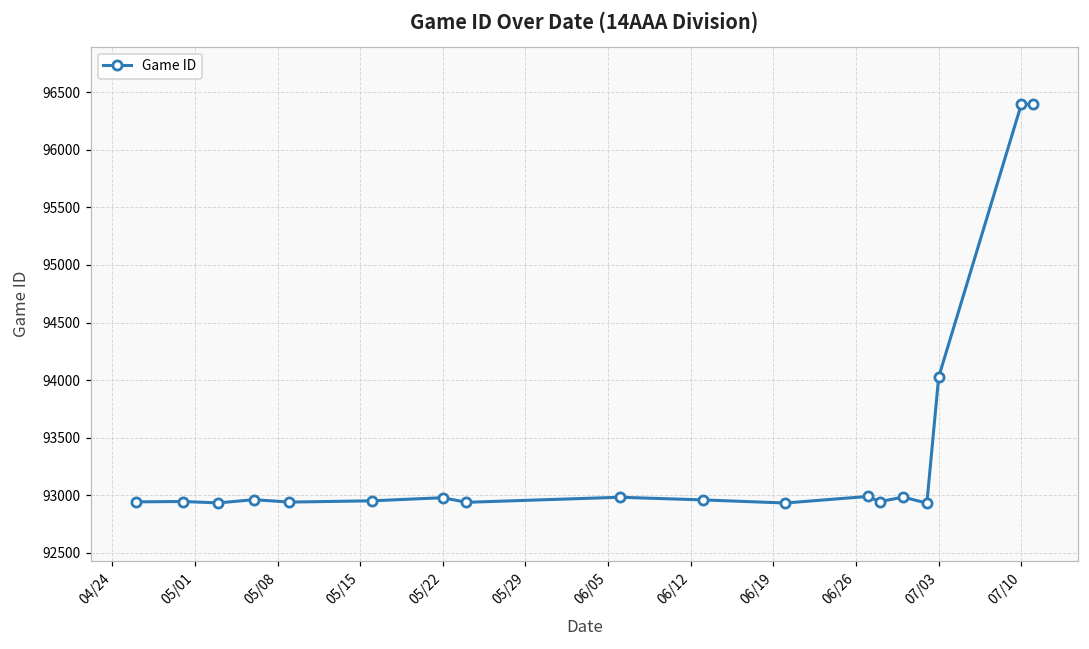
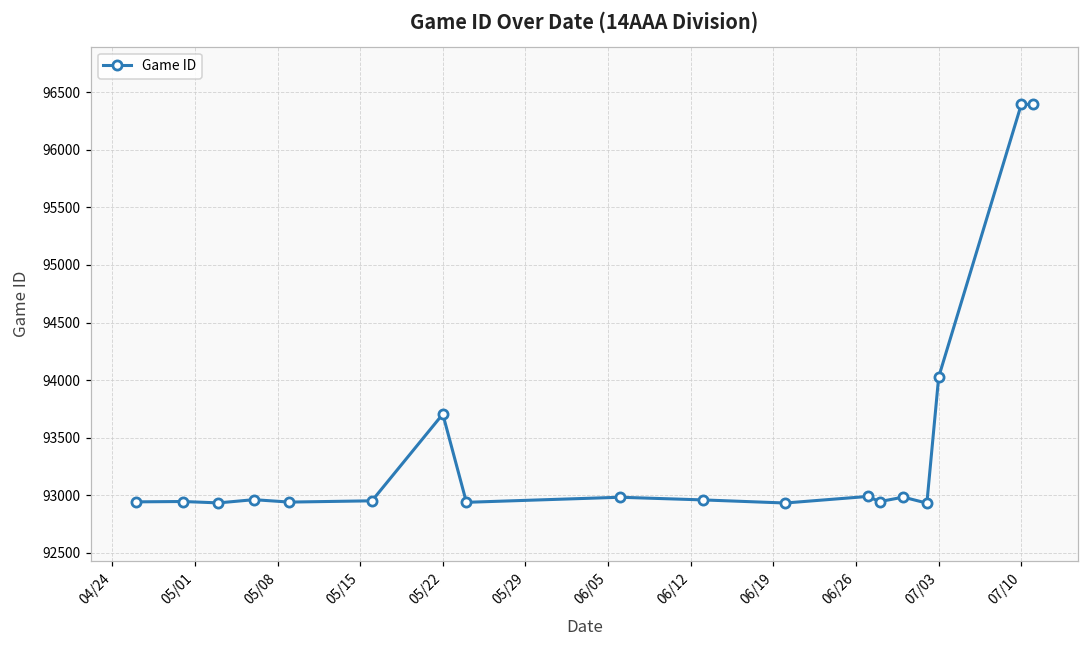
05/22: 92980 -> 93710
